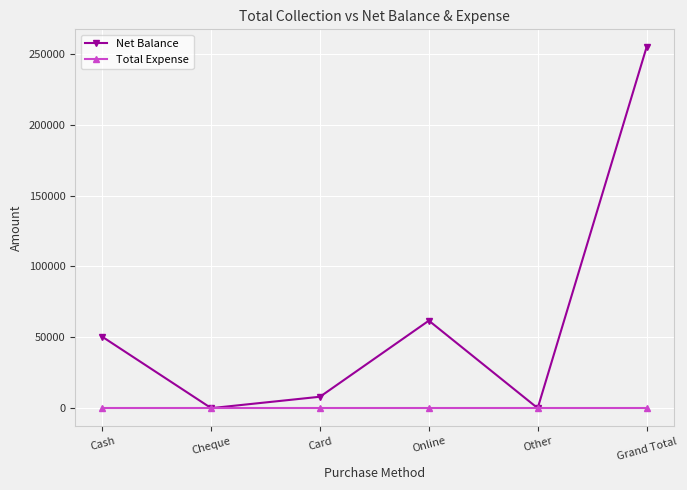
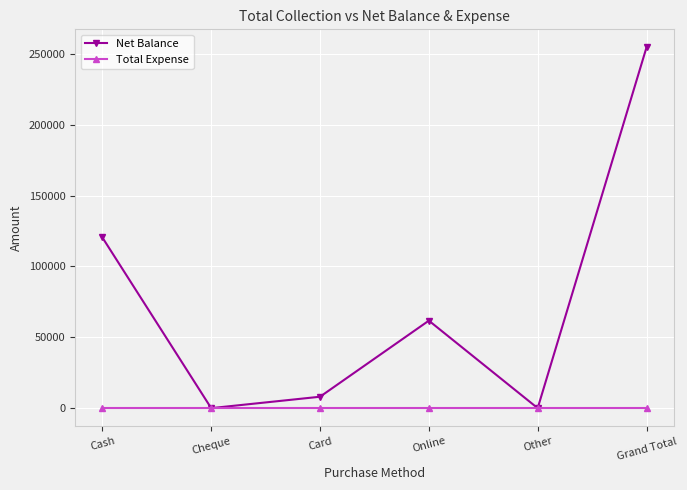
Net Balance, Cash: 50000 -> 121000
